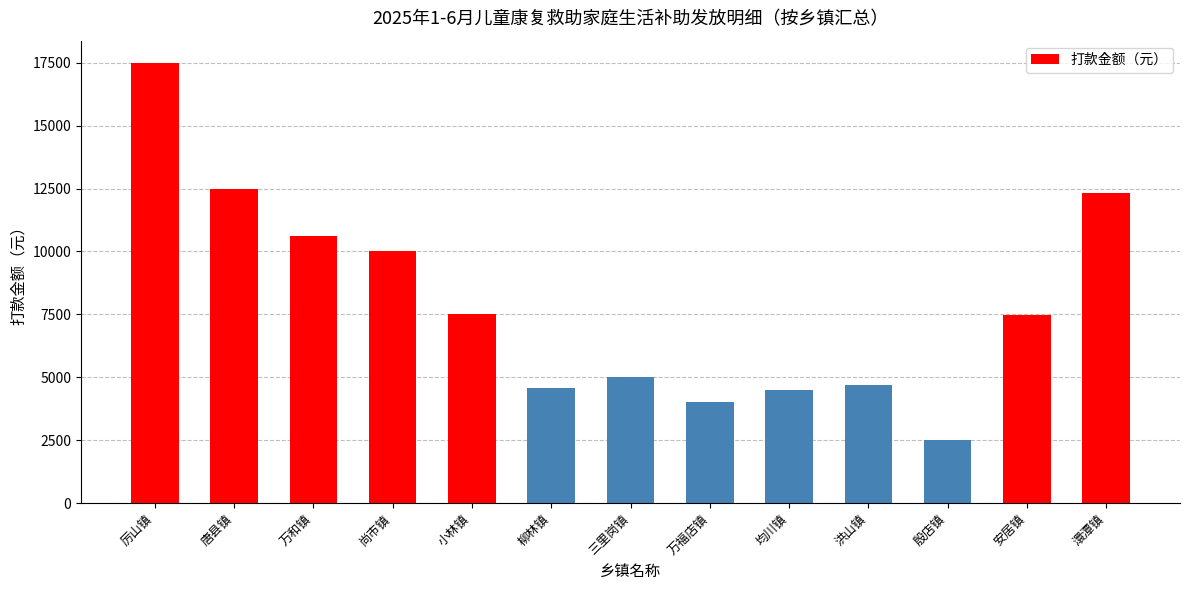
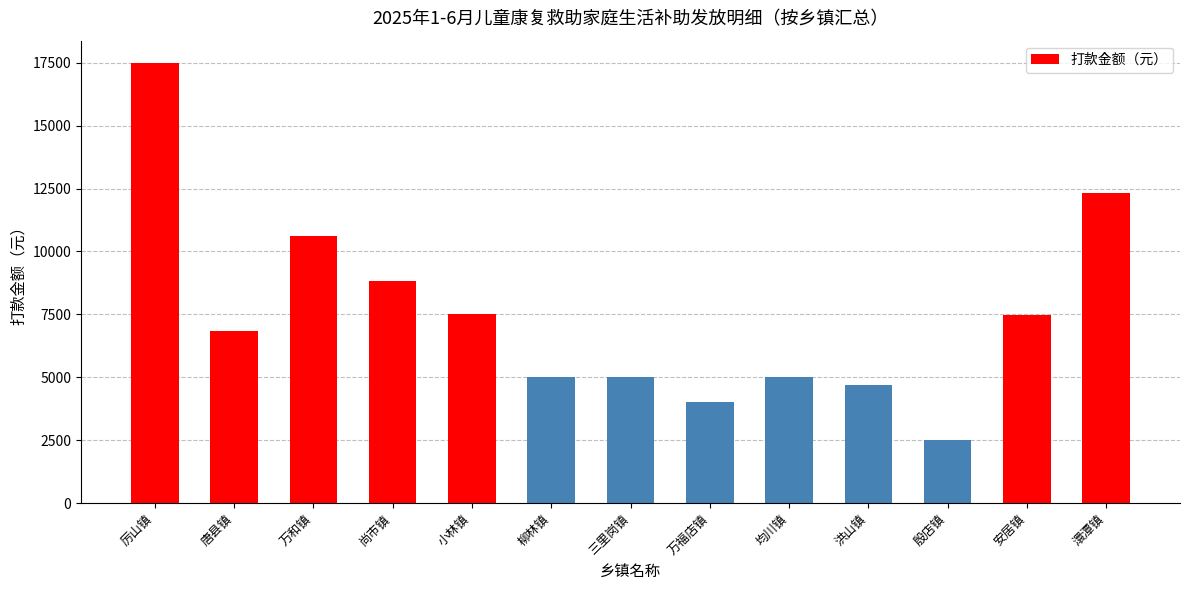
唐县镇: 12500 -> 6900
尚市镇: 10000 -> 8800
柳林镇: 4600 -> 5000
均川镇: 4500 -> 5000
